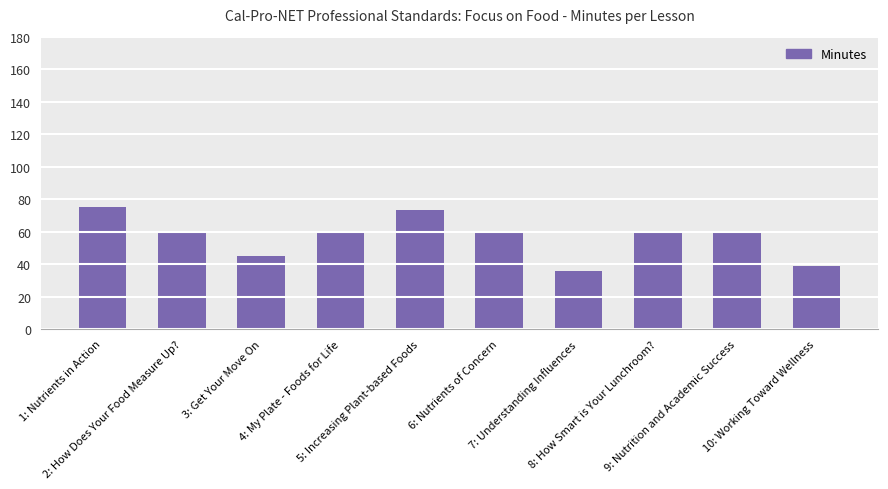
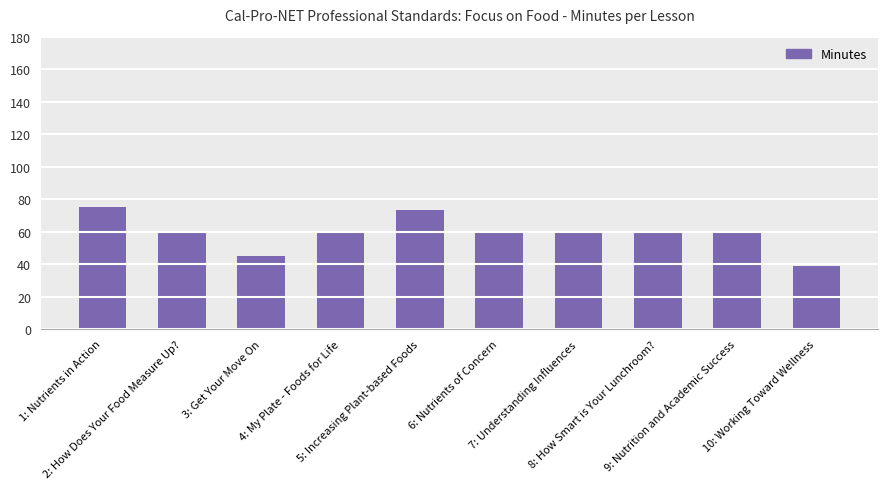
7: Understanding Influences: 36 -> 60
